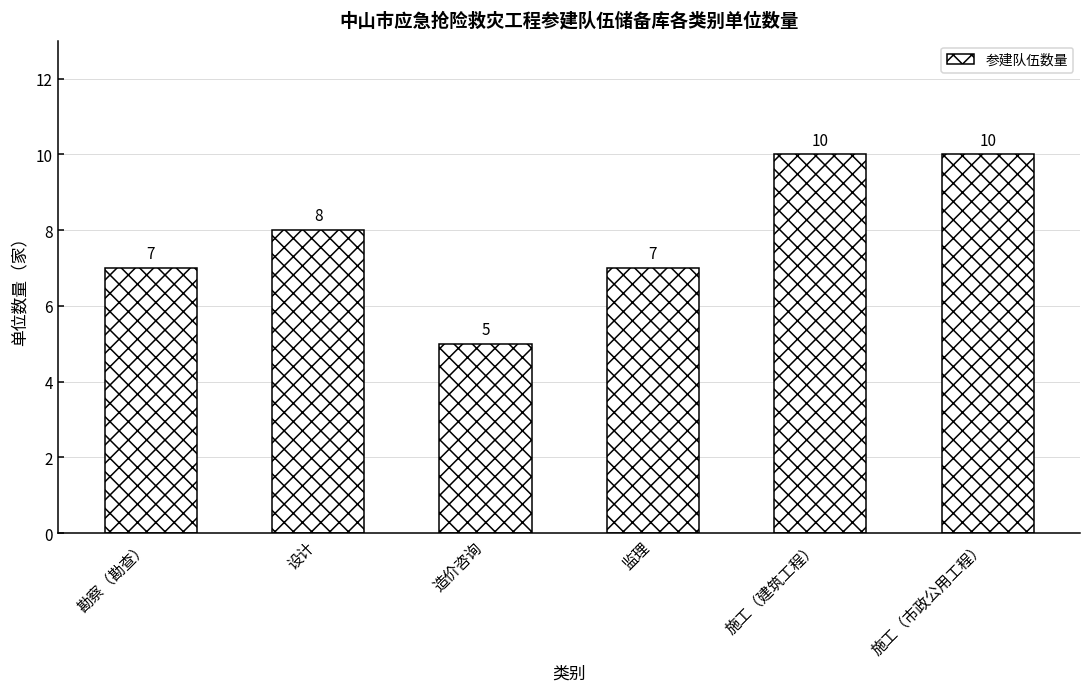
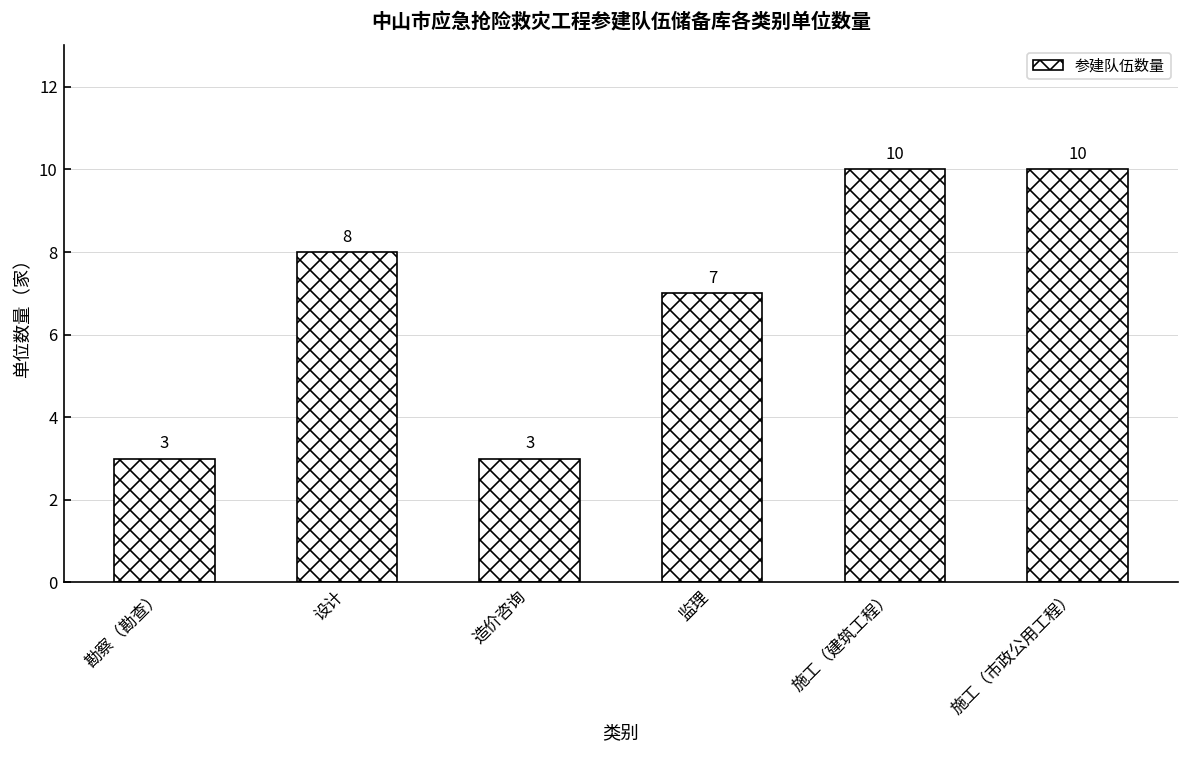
勘察（勘查）: 7 -> 3
造价咨询: 5 -> 3
